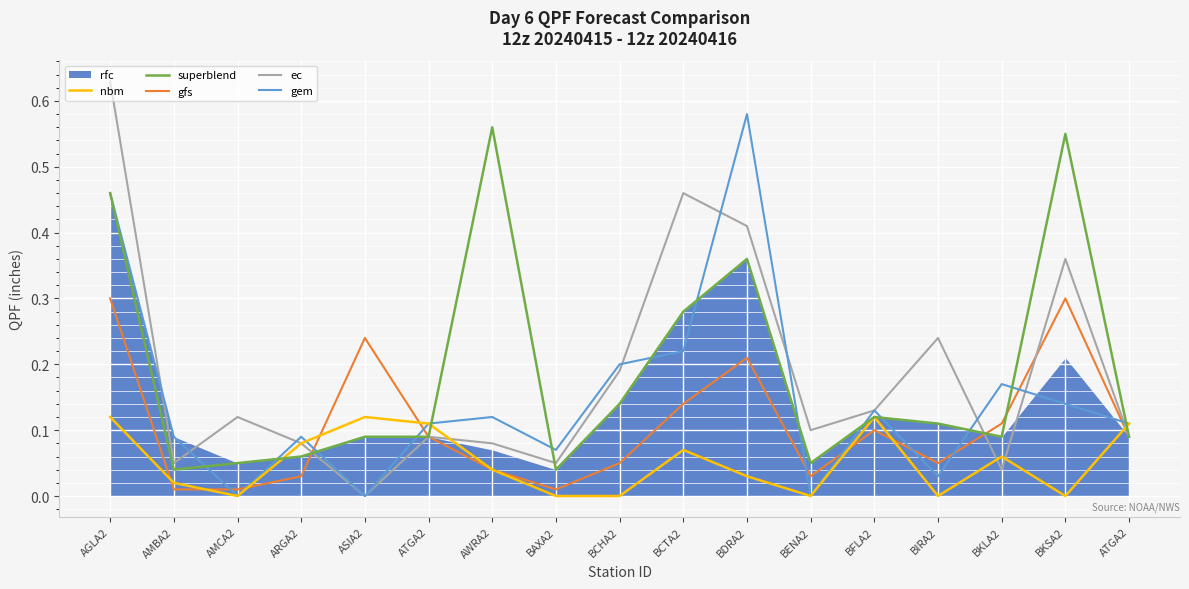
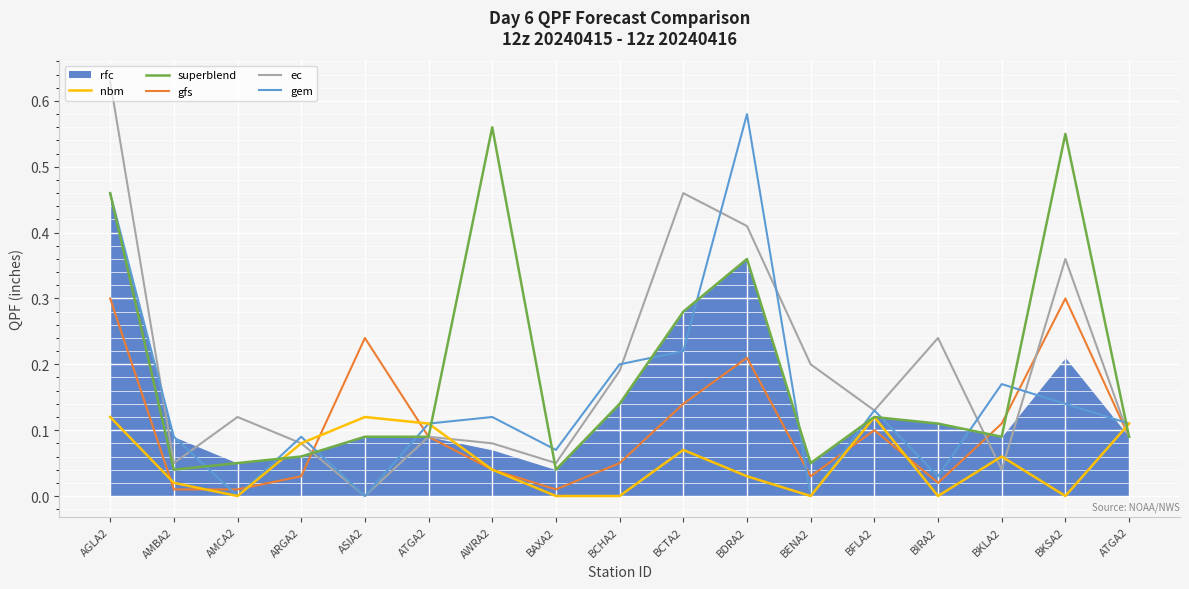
ec, BENA2: 0.1 -> 0.2
gfs, BIRA2: 0.05 -> 0.02
